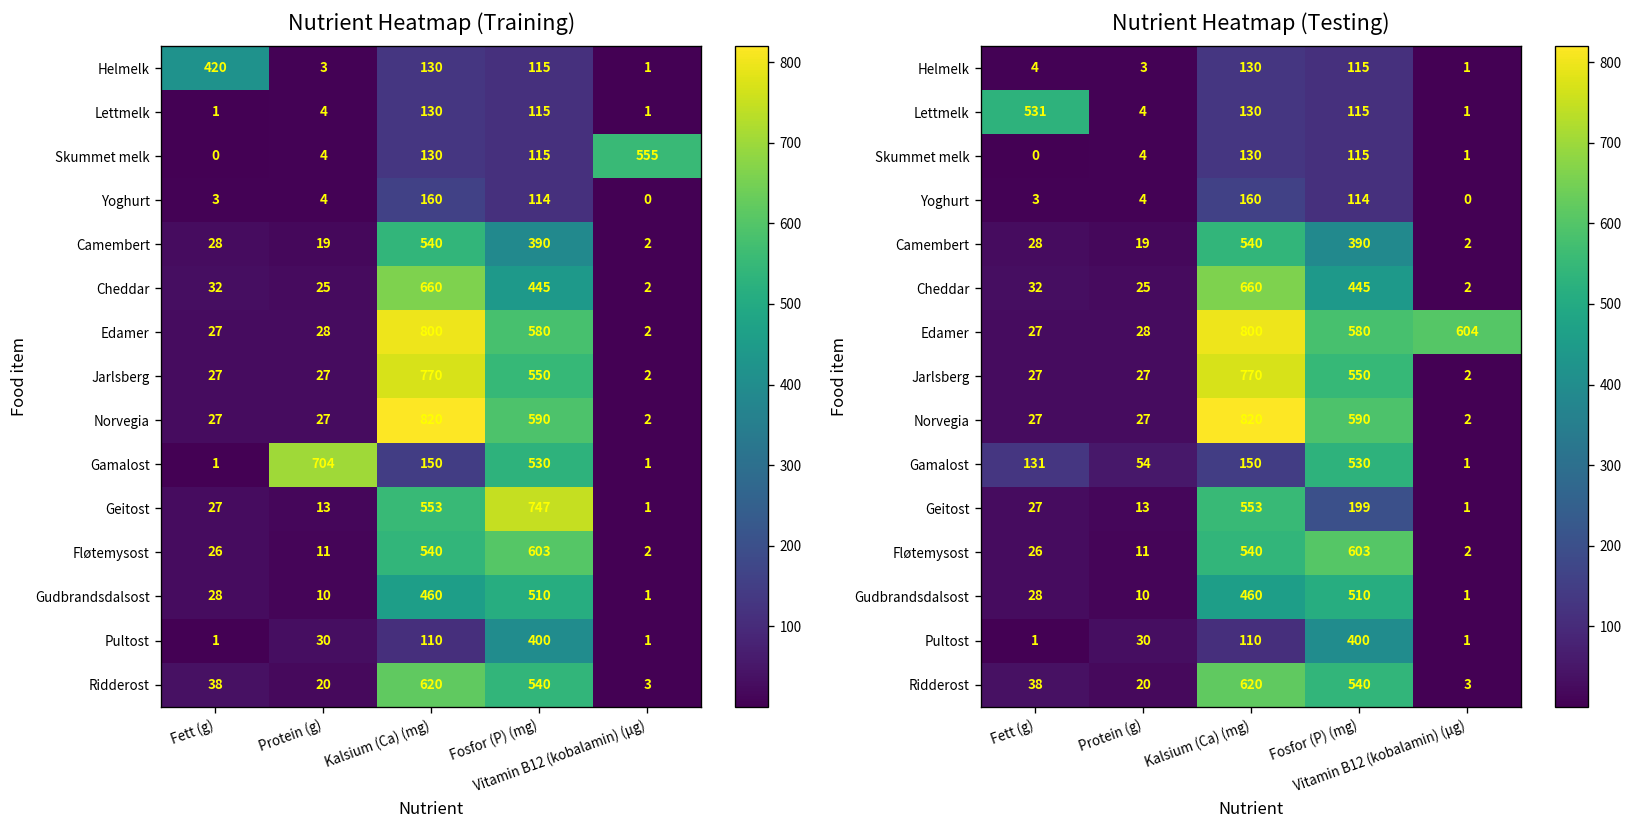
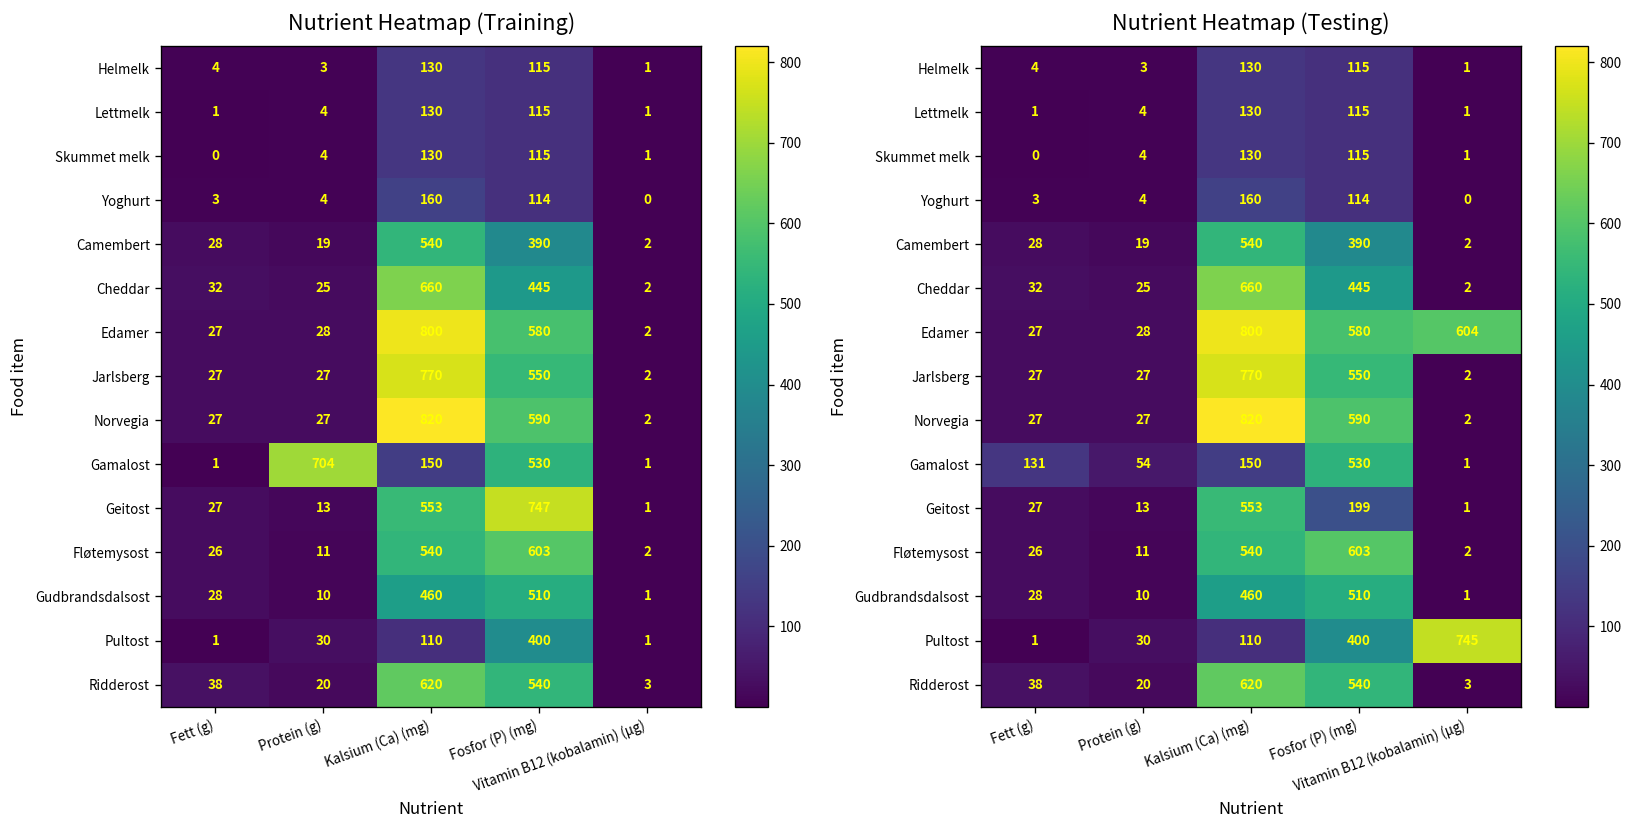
Nutrient Heatmap (Training), Helmelk, Fett (g): 420 -> 4
Nutrient Heatmap (Training), Skummet melk, Vitamin B12 (kobalamin) (µg): 555 -> 1
Nutrient Heatmap (Testing), Lettmelk, Fett (g): 531 -> 1
Nutrient Heatmap (Testing), Pultost, Vitamin B12 (kobalamin) (µg): 1 -> 745
